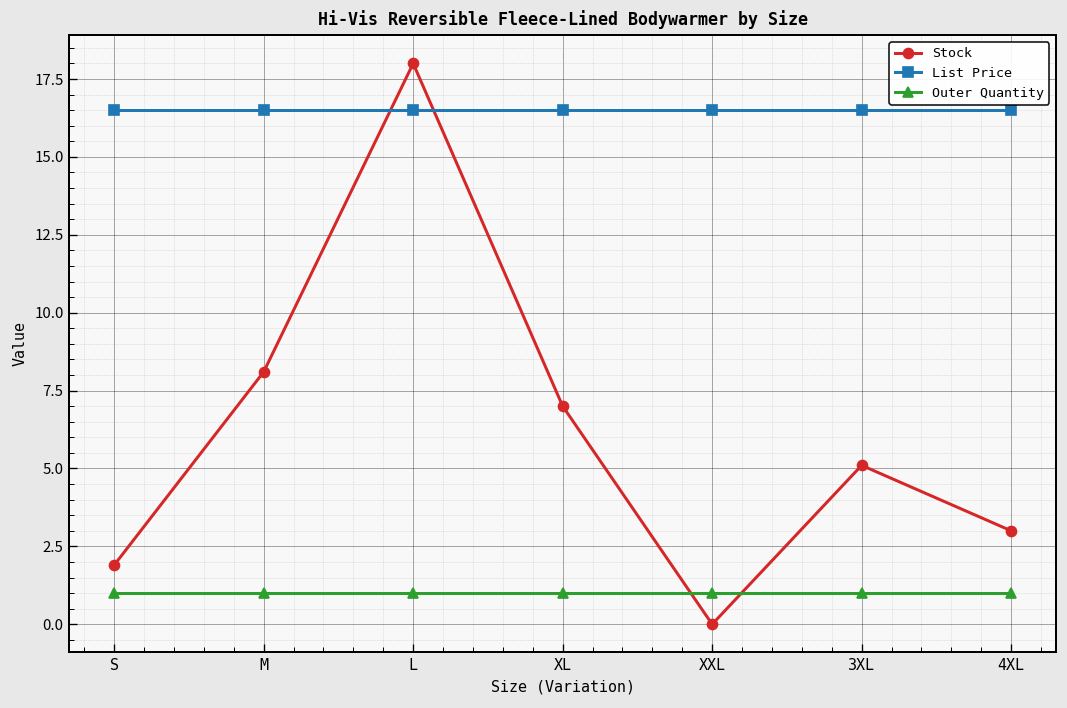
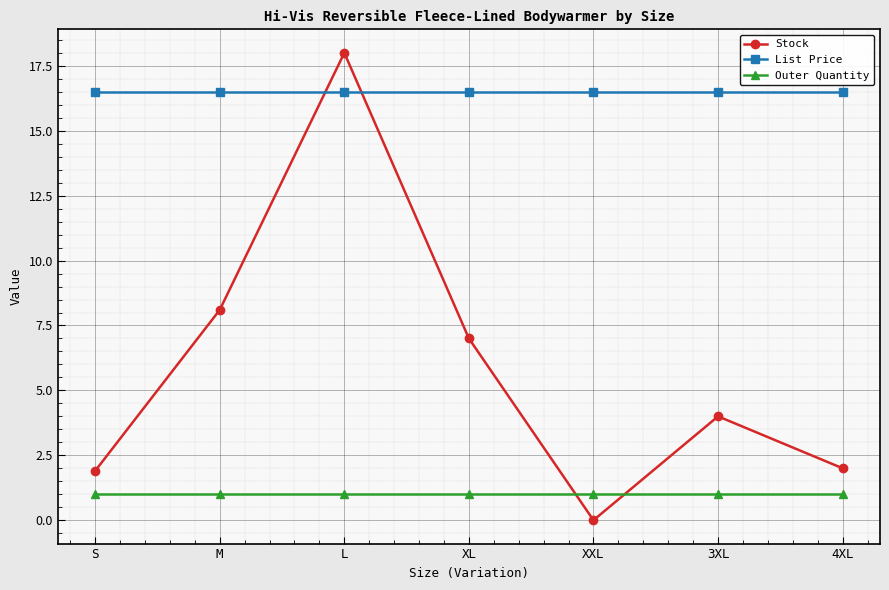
Stock, 3XL: 5.1 -> 4.0
Stock, 4XL: 3 -> 2
